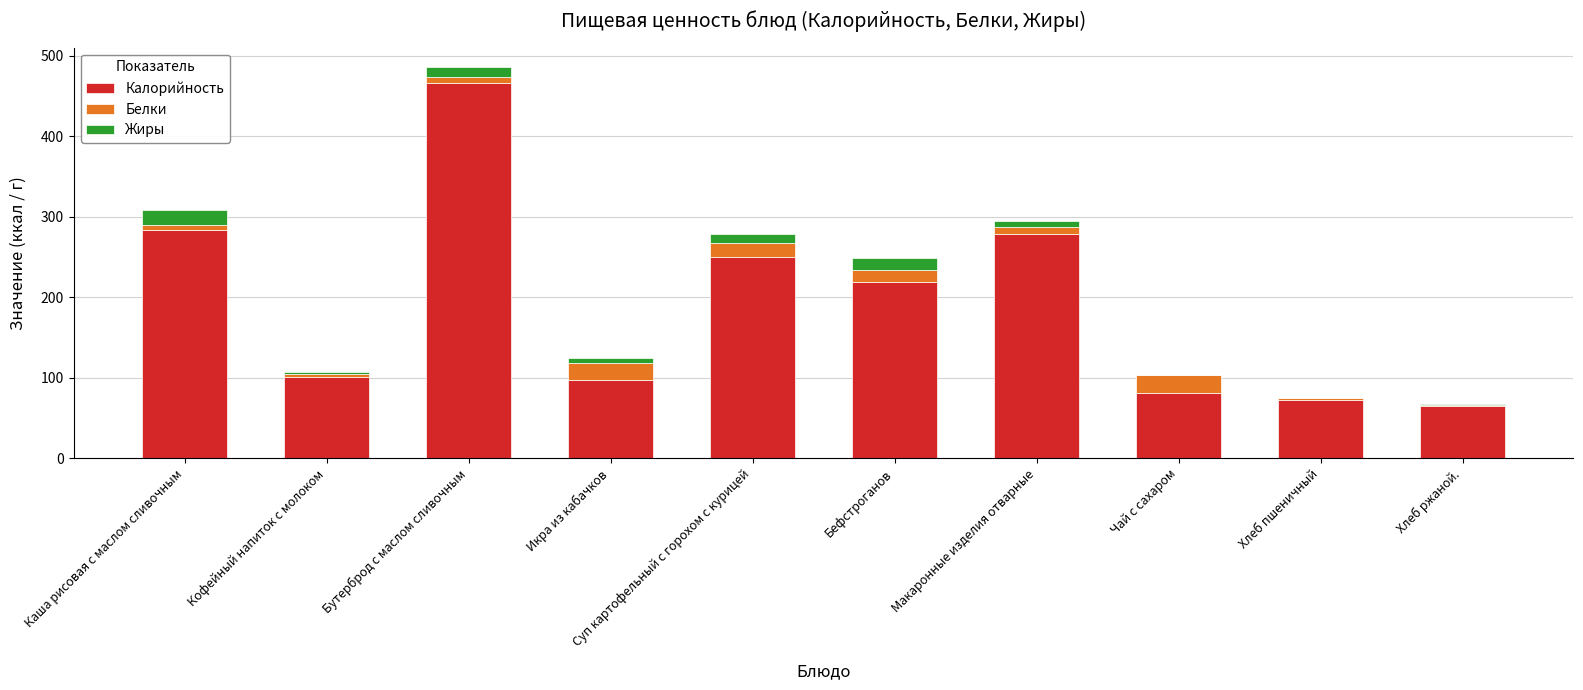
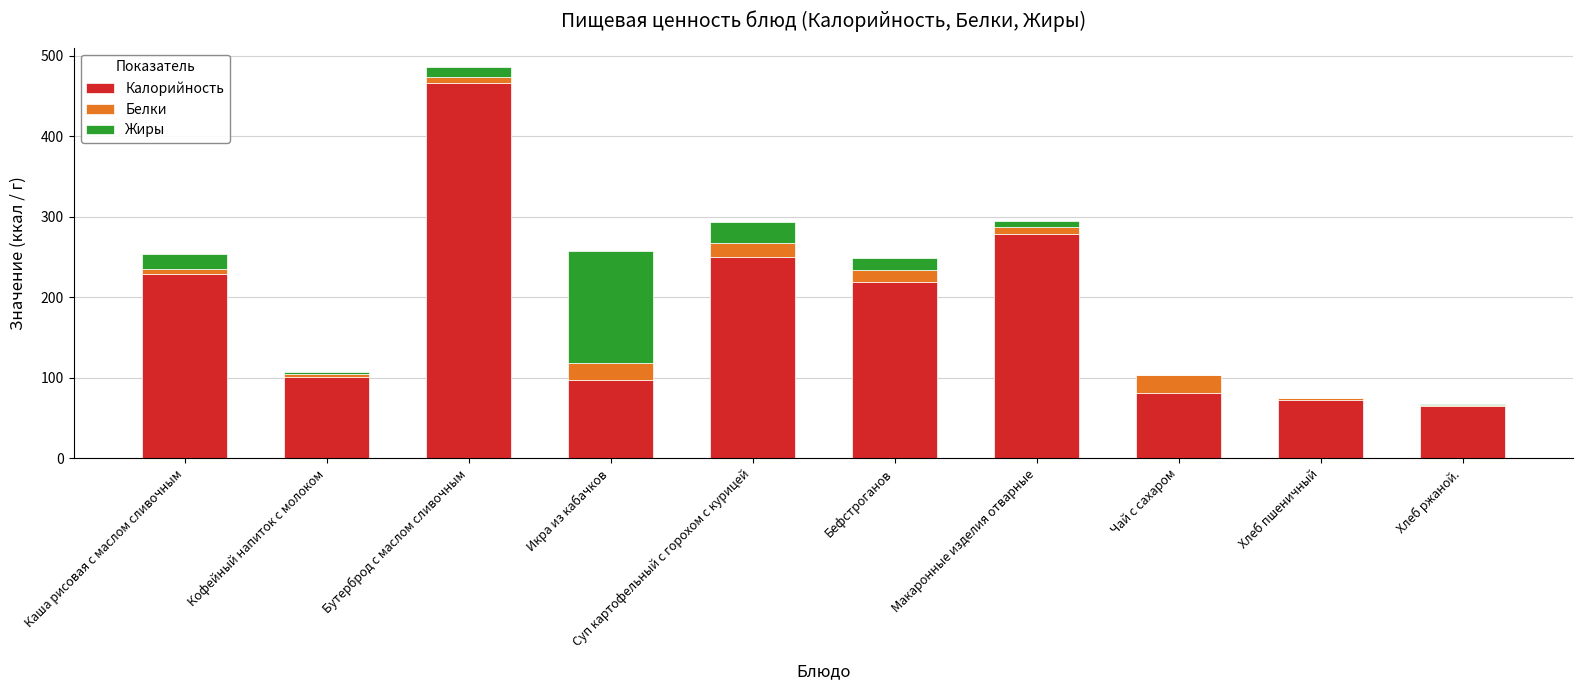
Калорийность, Каша рисовая с маслом сливочным: 280 -> 230
Жиры, Икра из кабачков: 10 -> 140
Жиры, Суп картофельный с горохом с курицей: 10 -> 30
